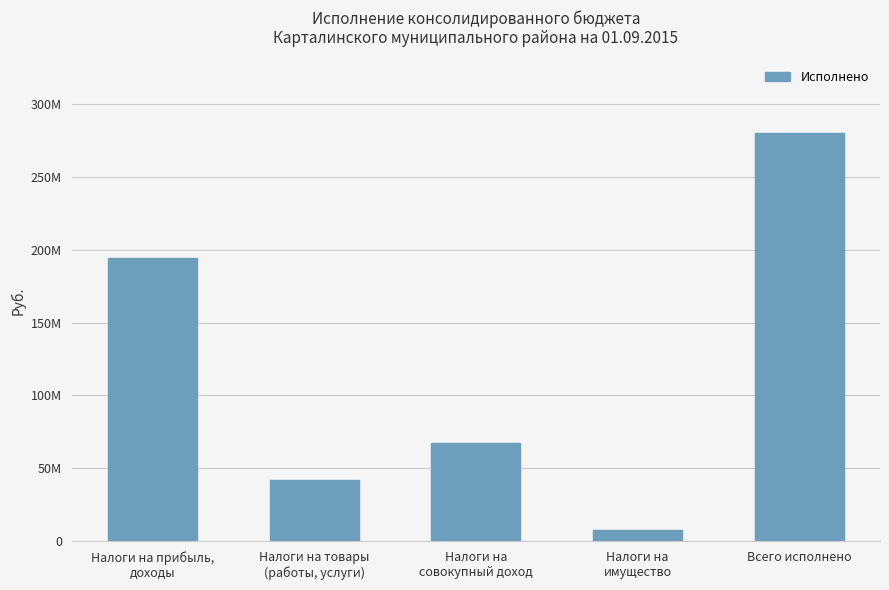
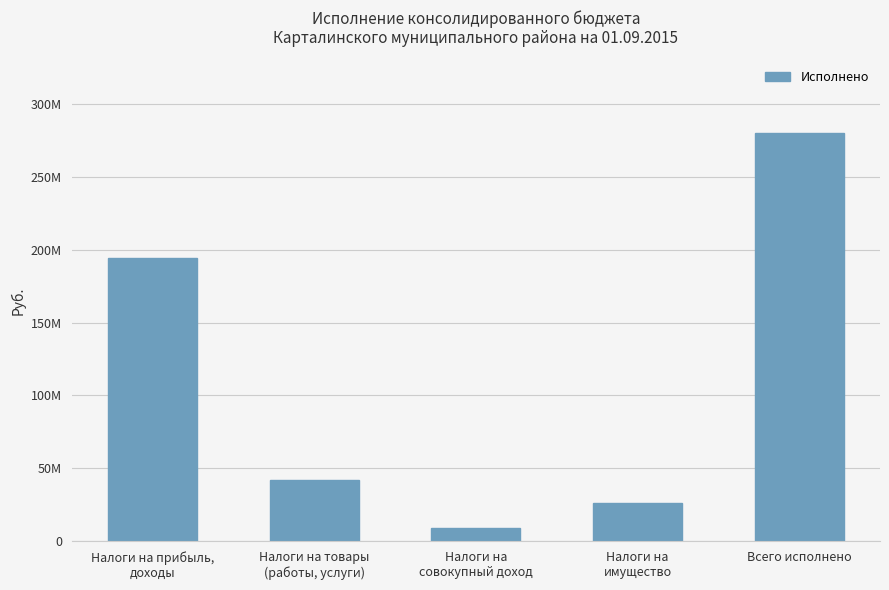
Налоги на совокупный доход: 68000000 -> 9000000
Налоги на имущество: 8000000 -> 26000000
